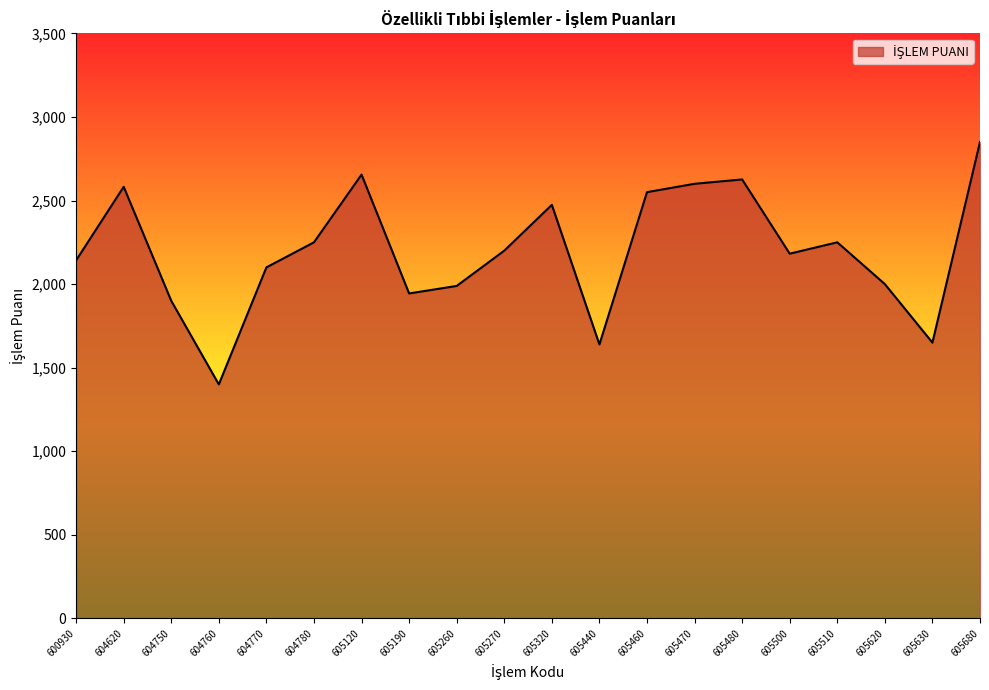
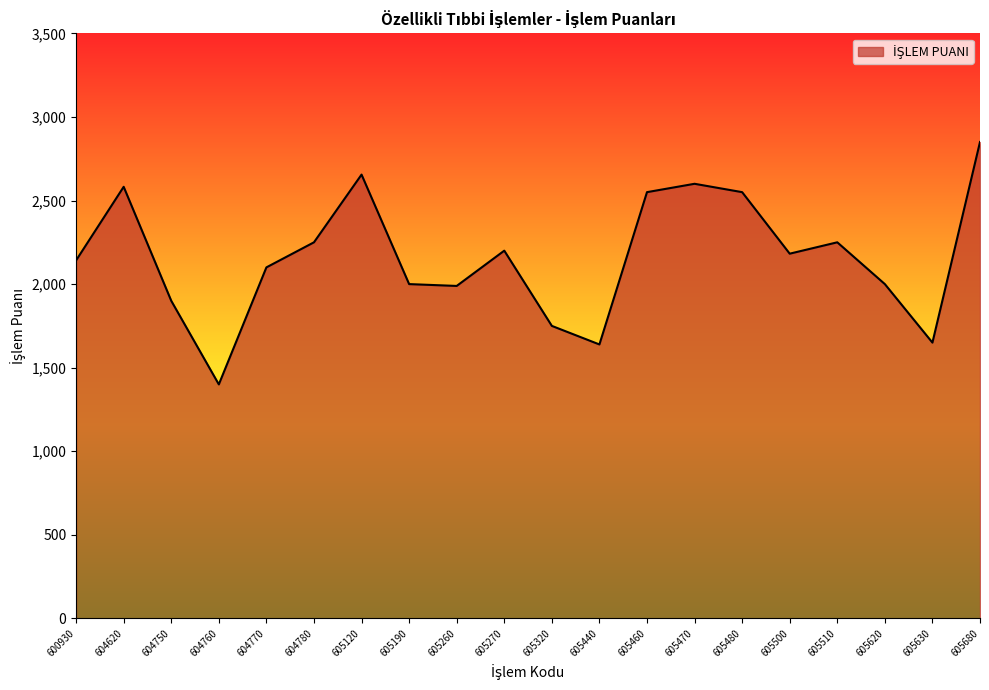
605190: 1,940 -> 2,000
605320: 2,470 -> 1,750
605480: 2,630 -> 2,550
